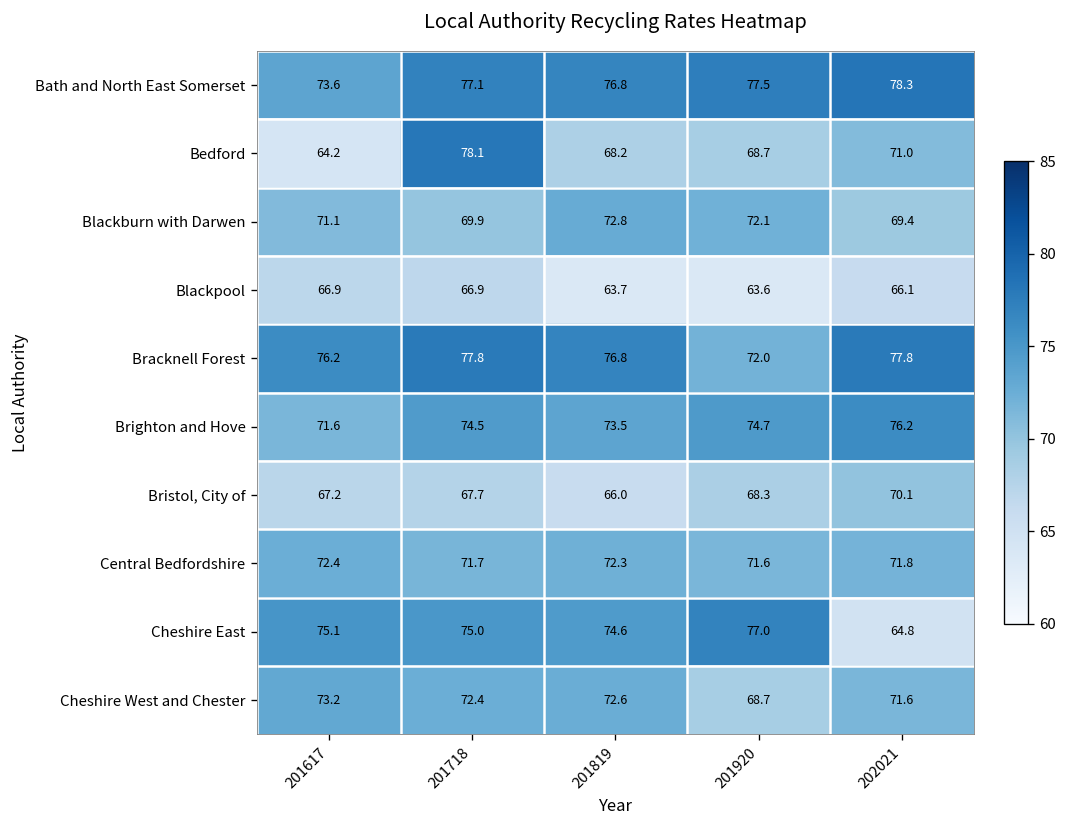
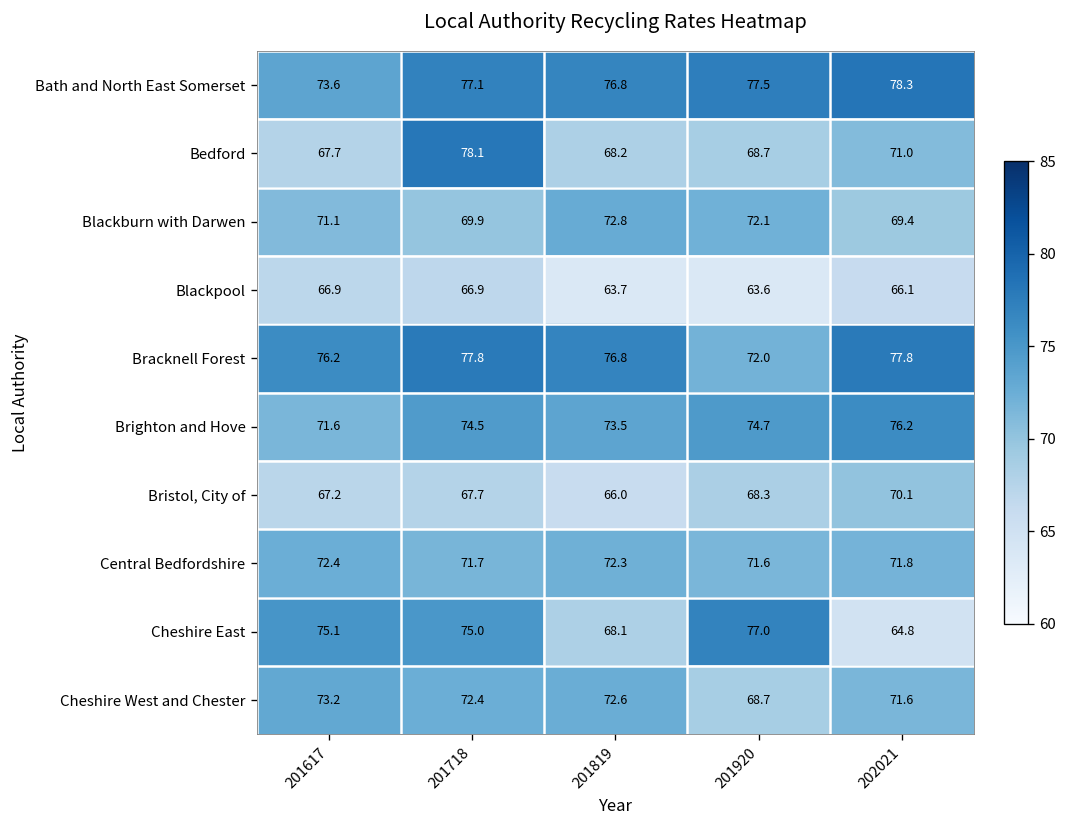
Bedford, 201617: 64.2 -> 67.7
Cheshire East, 201819: 74.6 -> 68.1
